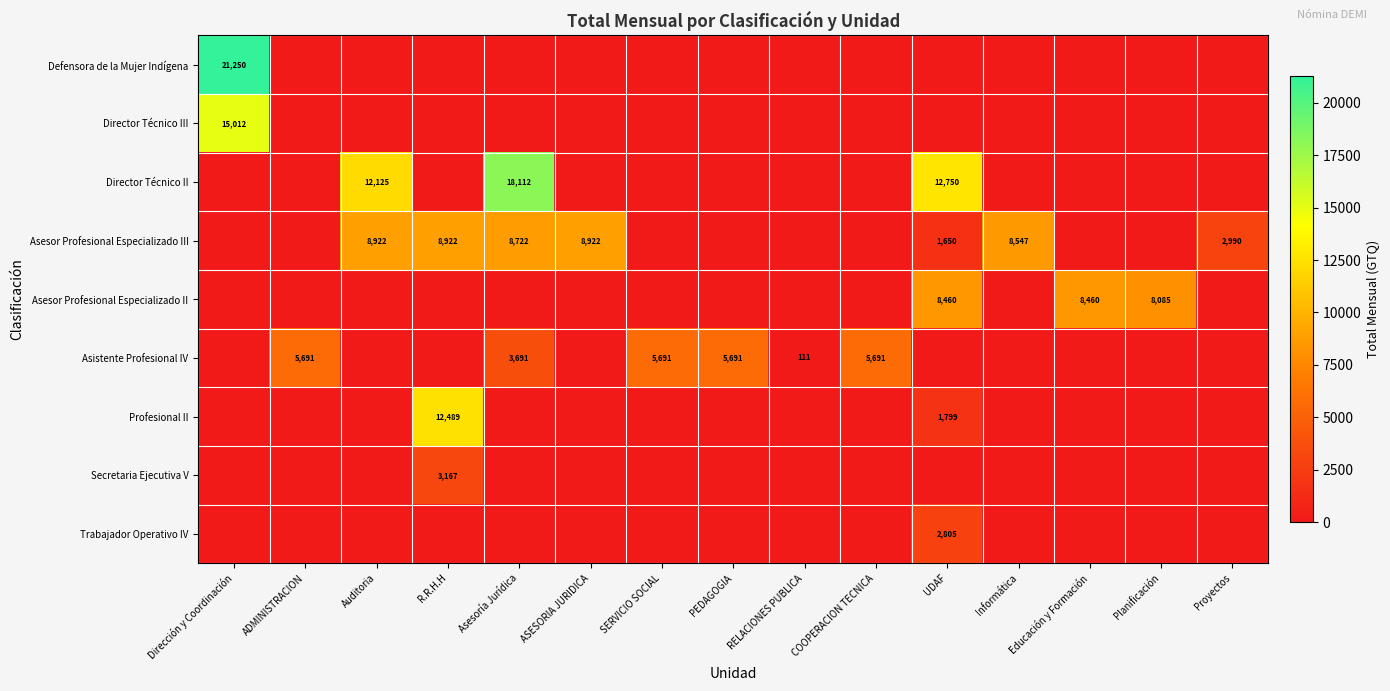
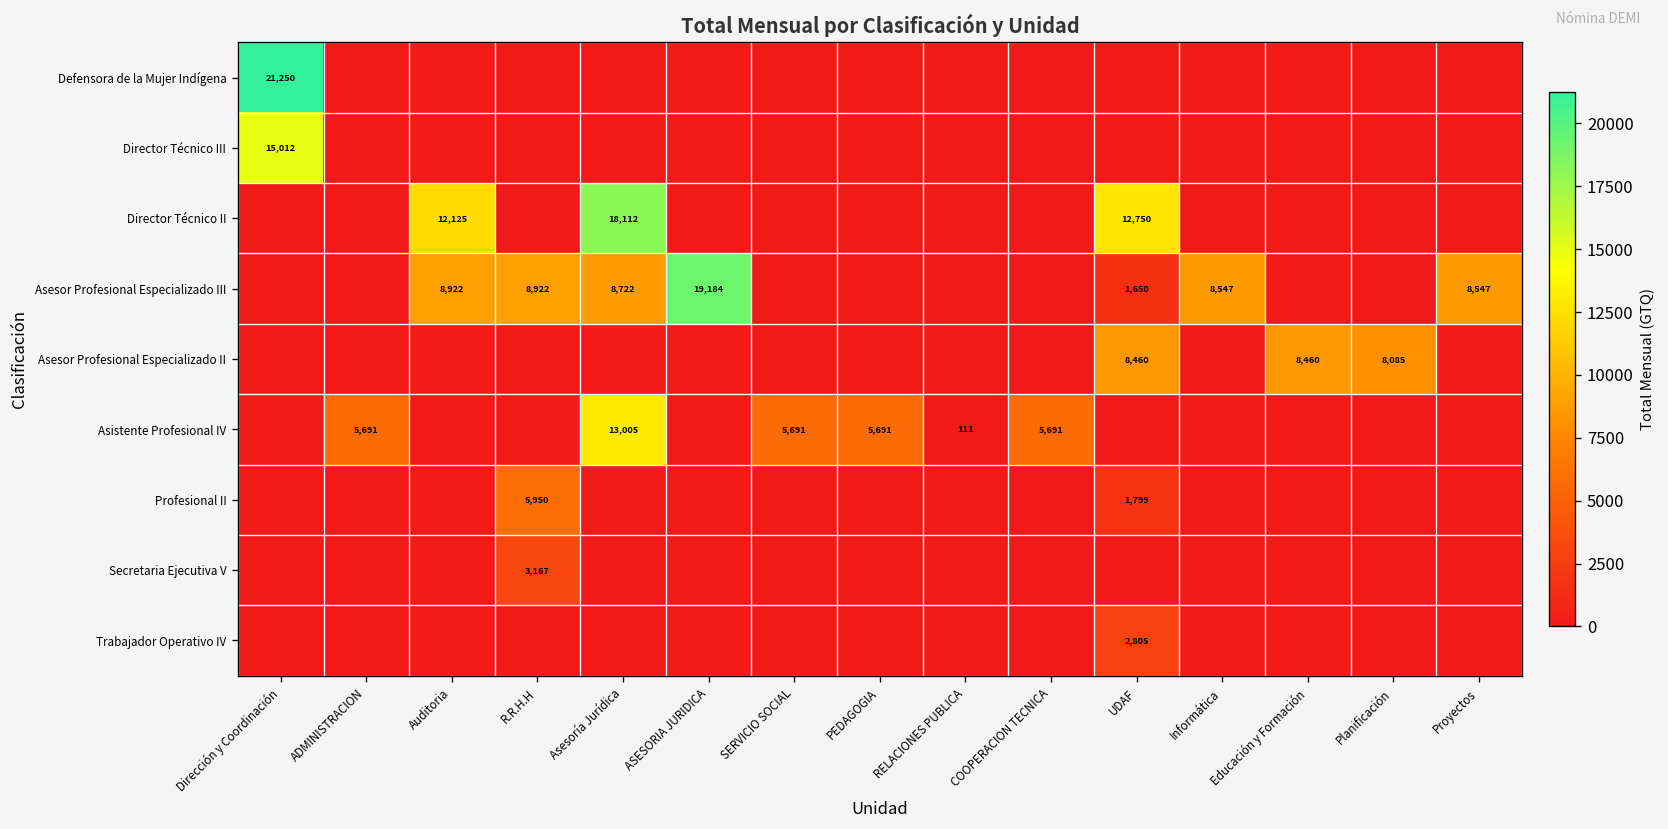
Asesor Profesional Especializado III, ASESORIA JURIDICA: 8,922 -> 19,184
Asesor Profesional Especializado III, Proyectos: 2,990 -> 8,547
Asistente Profesional IV, Asesoría Jurídica: 3,691 -> 13,005
Profesional II, R.R.H.H: 12,489 -> 5,950
